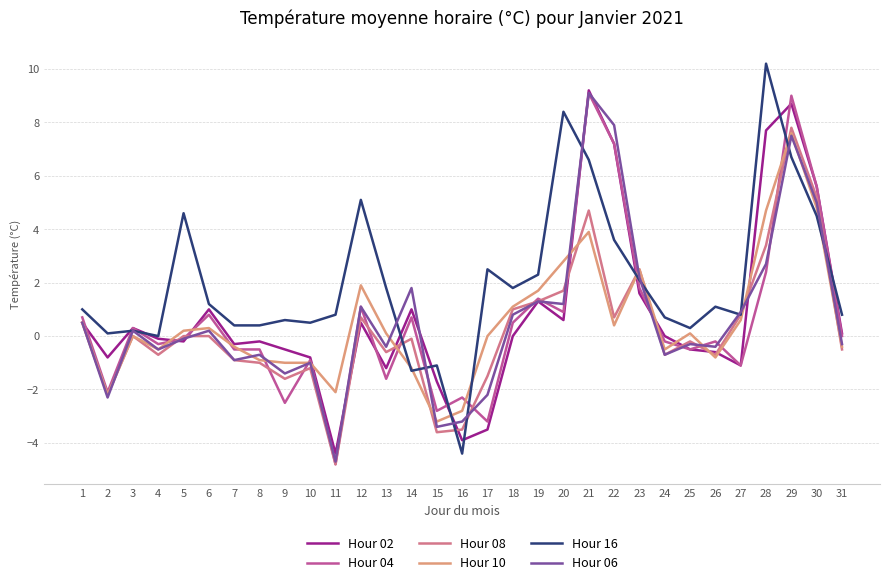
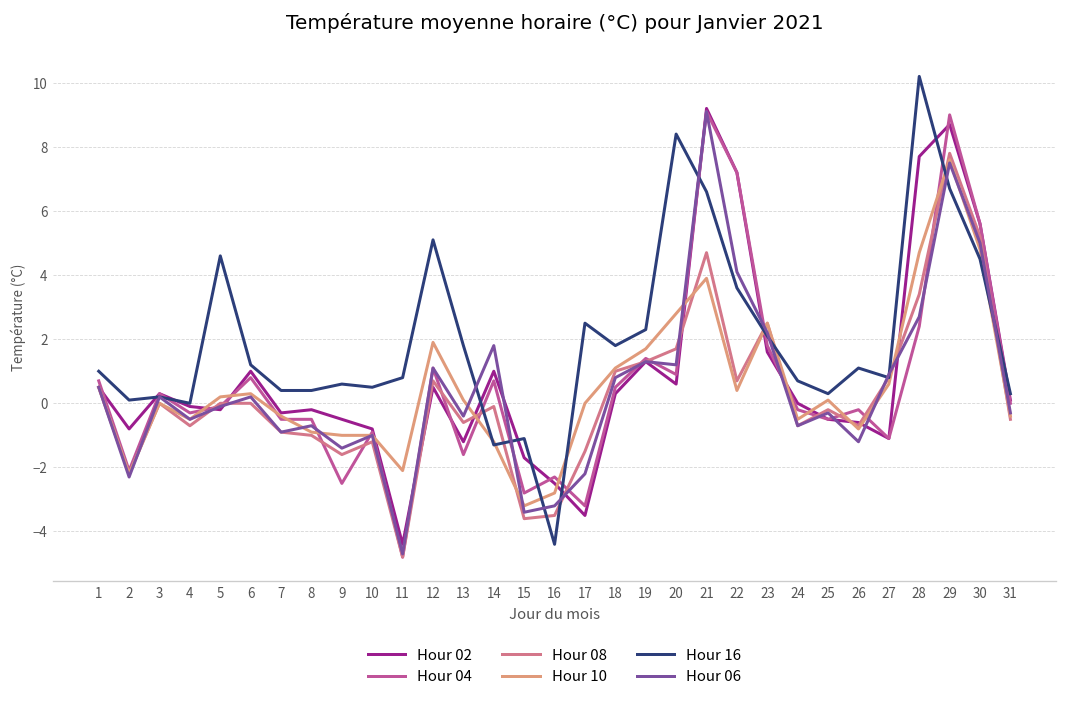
Hour 02, 16: -3.9 -> -2.5
Hour 02, 18: 0.0 -> 0.3
Hour 06, 22: 7.9 -> 4.1
Hour 06, 26: -0.4 -> -1.2
Hour 16, 31: 0.8 -> 0.3
